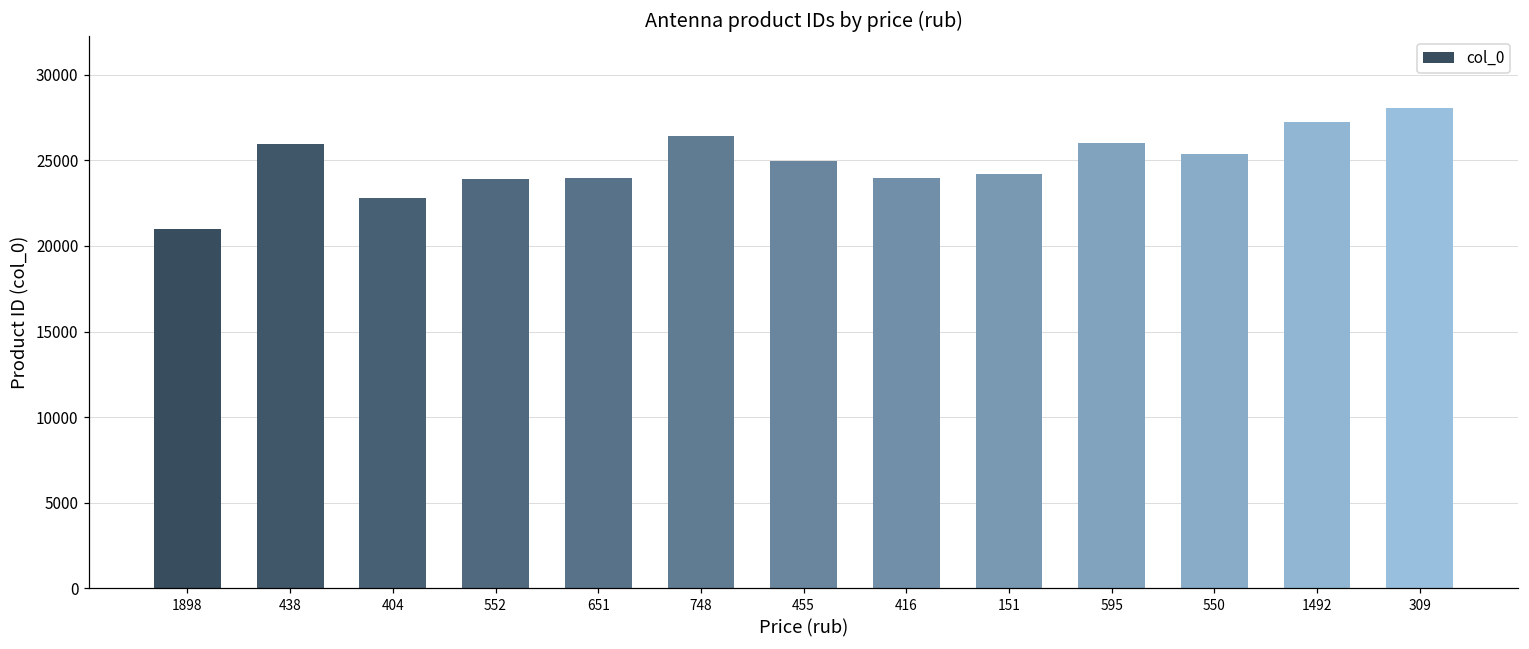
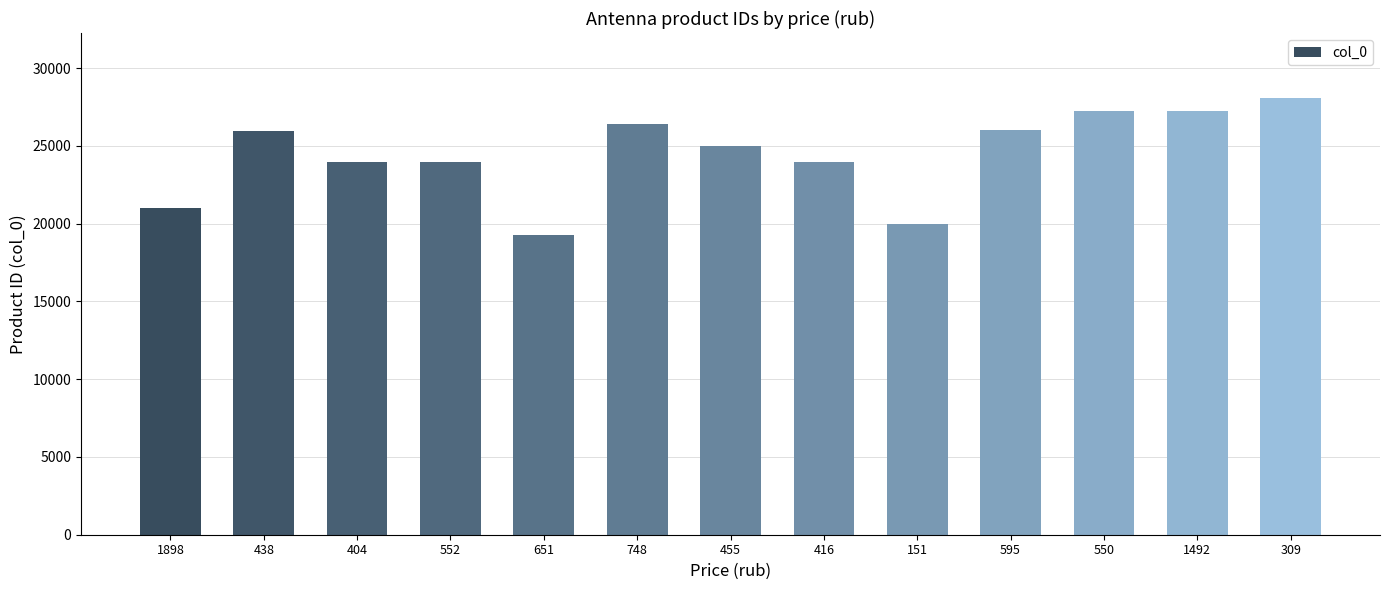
404: 22800 -> 23900
651: 23900 -> 19300
151: 24200 -> 20000
550: 25300 -> 27200
